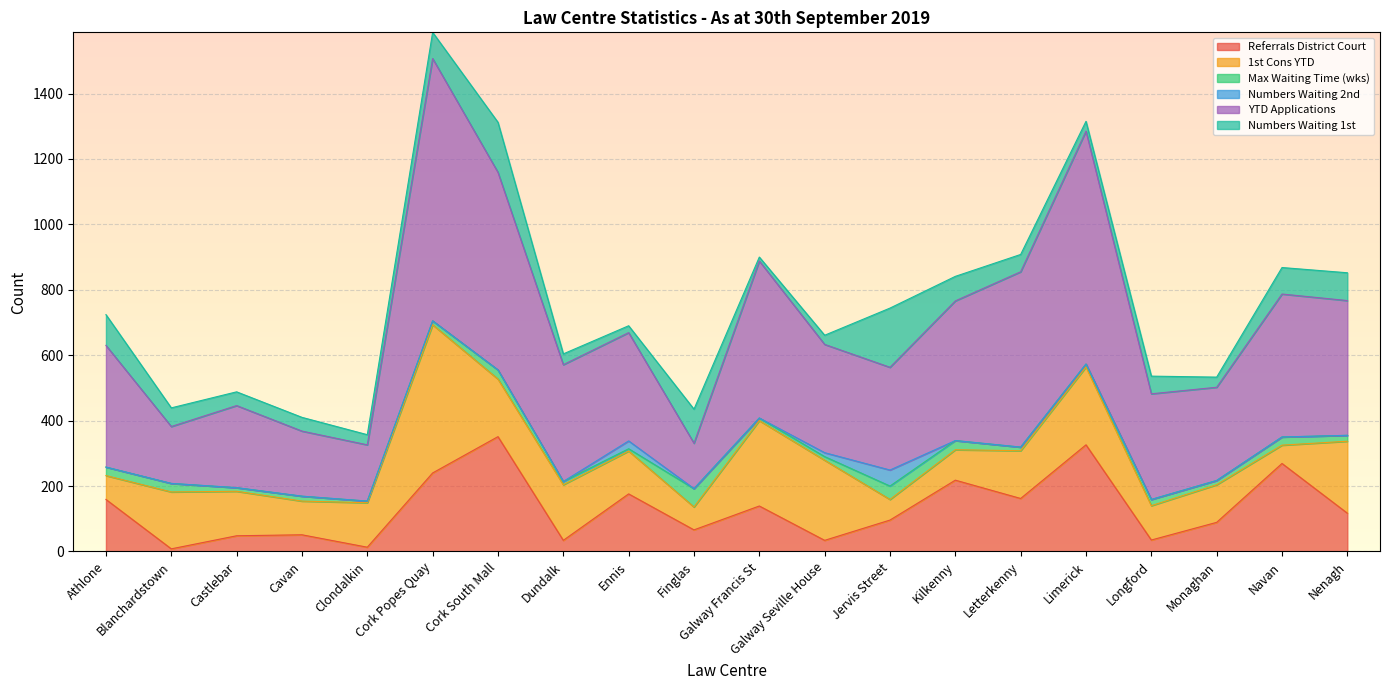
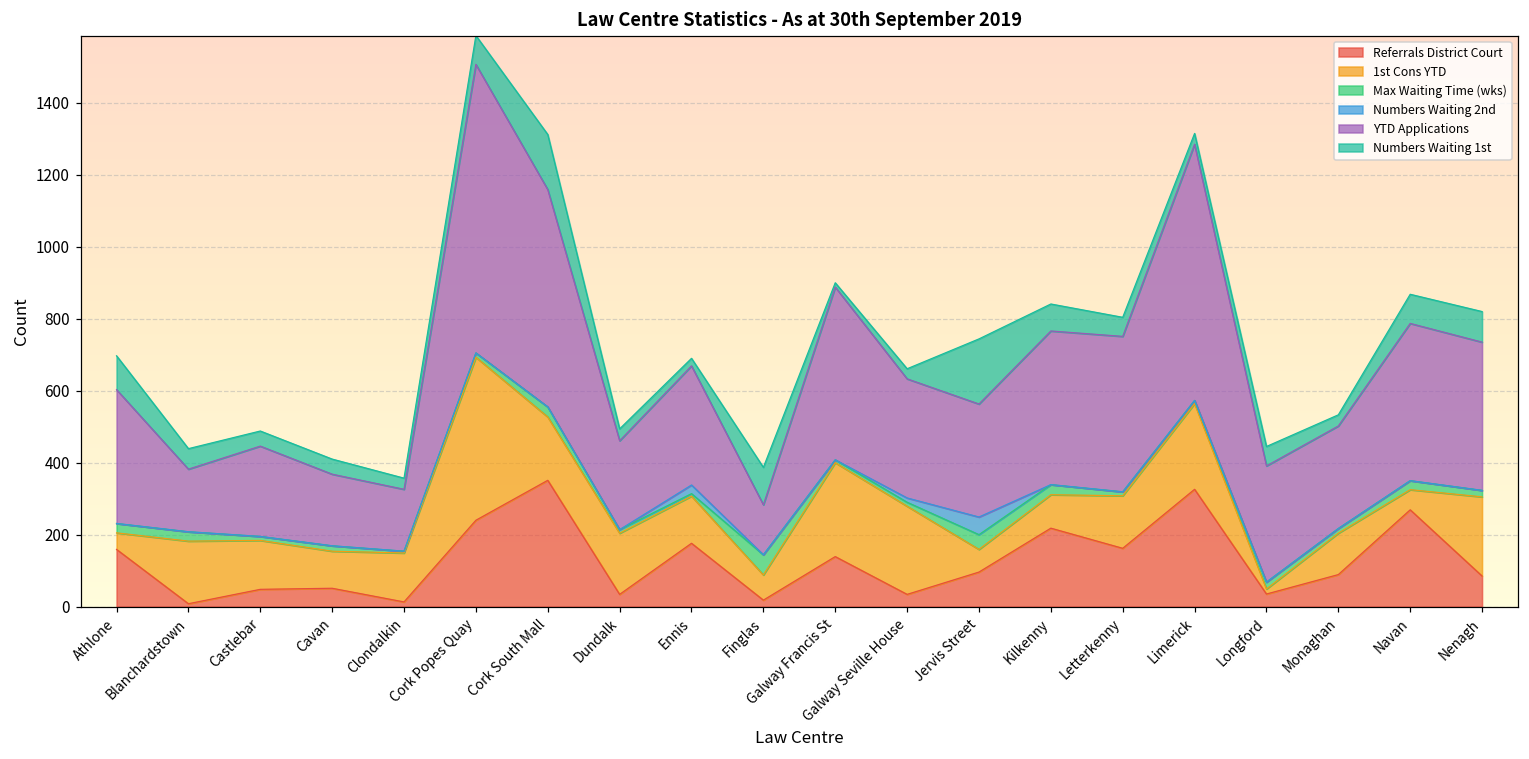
1st Cons YTD, Athlone: 70 -> 50
YTD Applications, Dundalk: 360 -> 250
Referrals District Court, Finglas: 70 -> 20
YTD Applications, Letterkenny: 540 -> 430
1st Cons YTD, Longford: 110 -> 10
Referrals District Court, Nenagh: 120 -> 90
